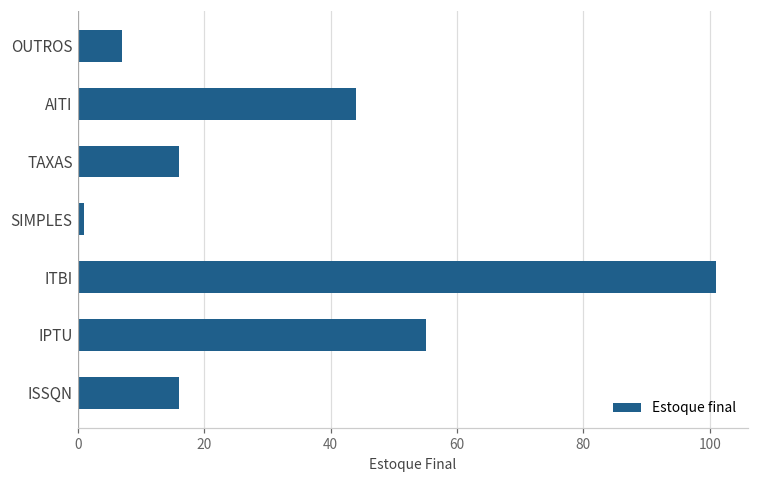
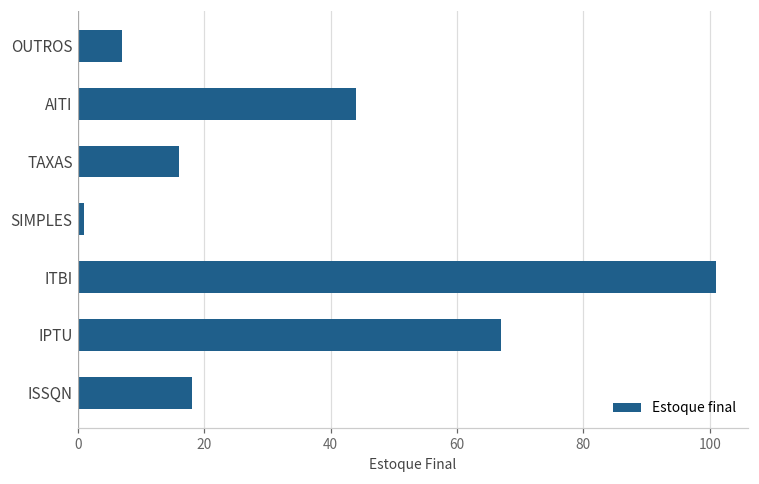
IPTU: 55 -> 67
ISSQN: 16 -> 18
